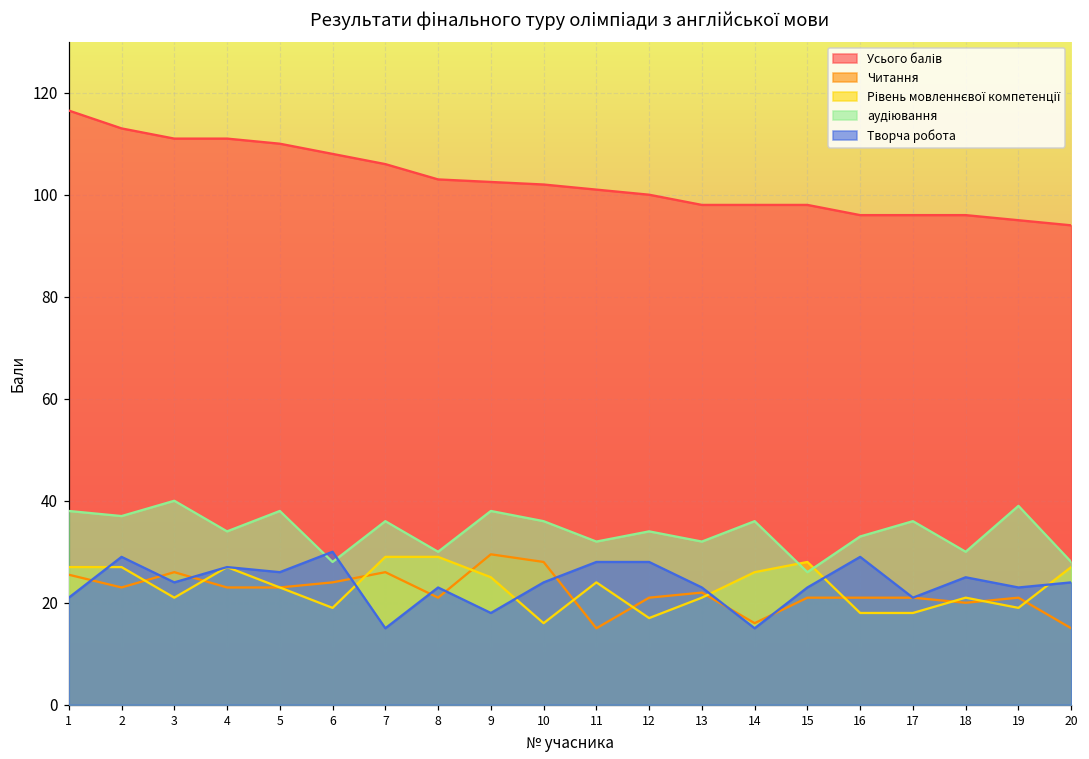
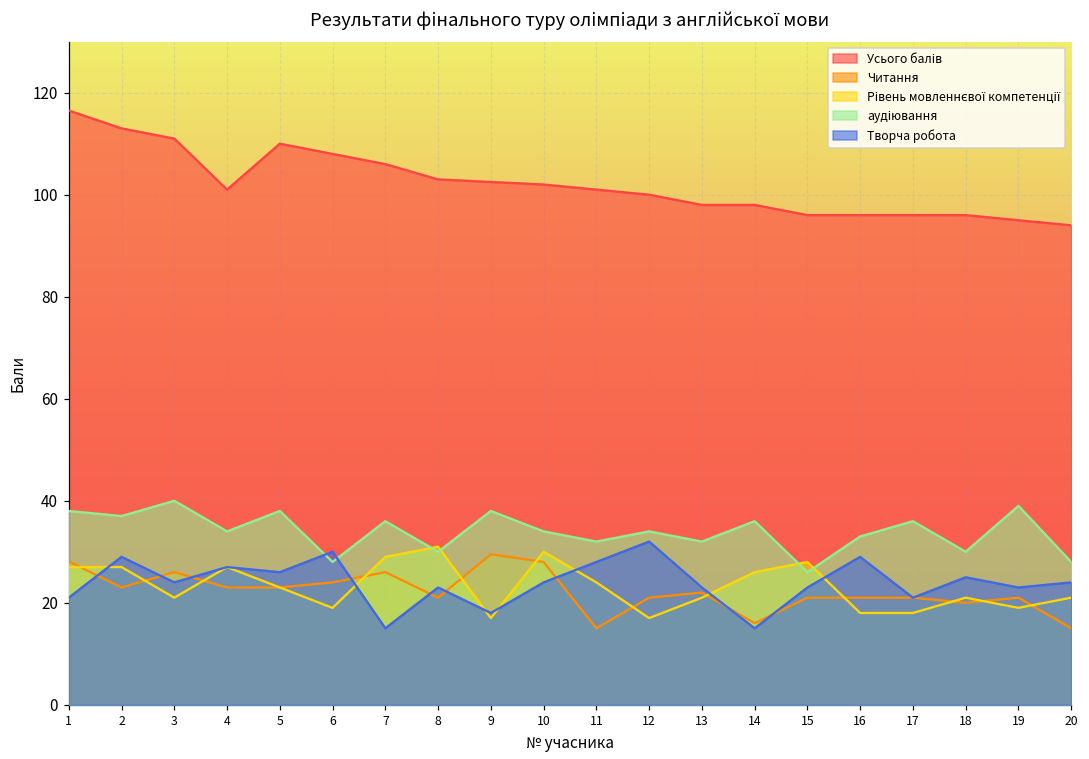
Читання, 1: 26 -> 28
Усього балів, 4: 111 -> 101
Рівень мовленнєвої компетенції, 8: 29 -> 31
Рівень мовленнєвої компетенції, 9: 25 -> 17
Рівень мовленнєвої компетенції, 10: 16 -> 30
аудіювання, 10: 36 -> 34
Творча робота, 12: 28 -> 32
Усього балів, 15: 98 -> 96
Рівень мовленнєвої компетенції, 20: 27 -> 21
